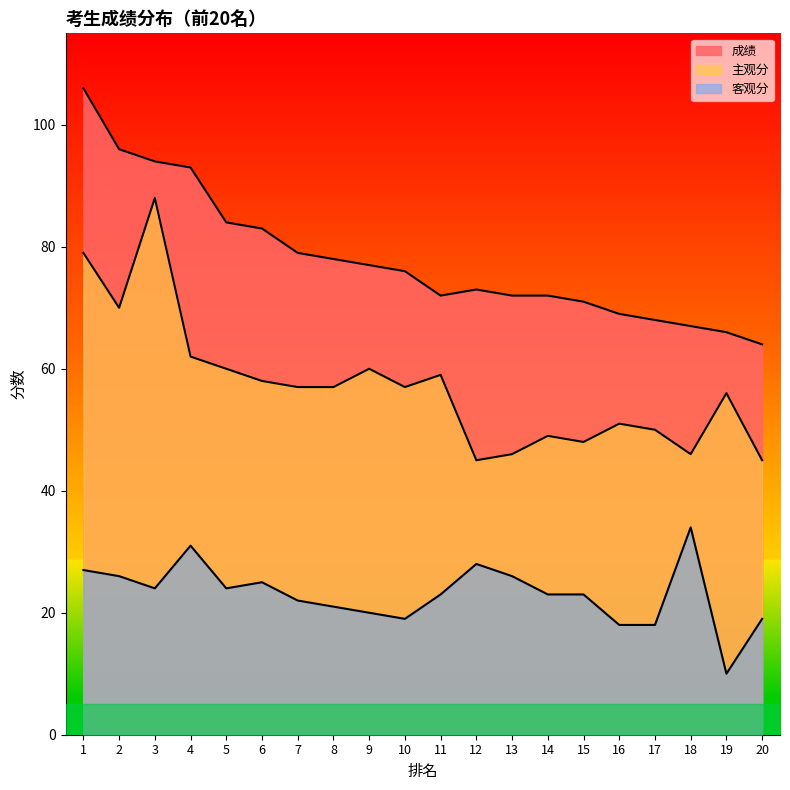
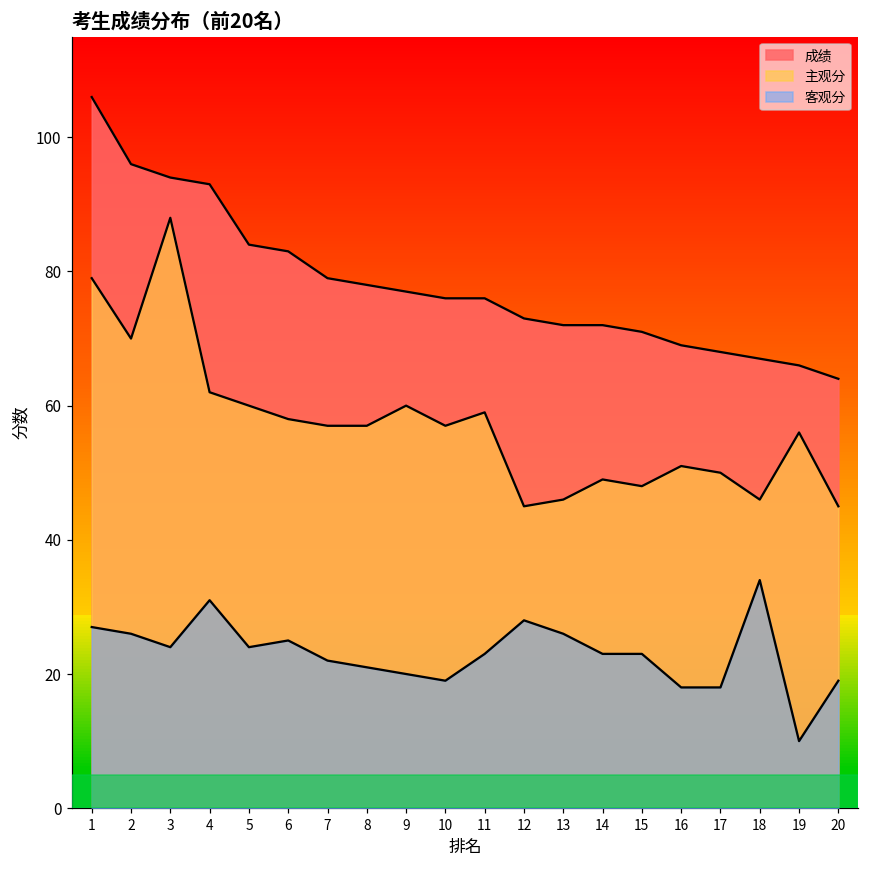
成绩, 11: 72 -> 76
